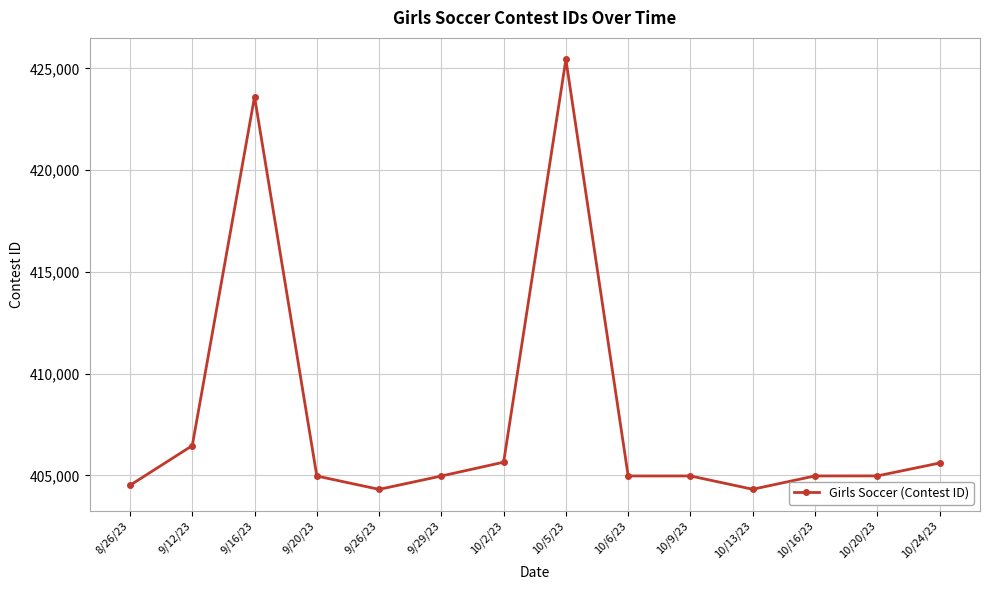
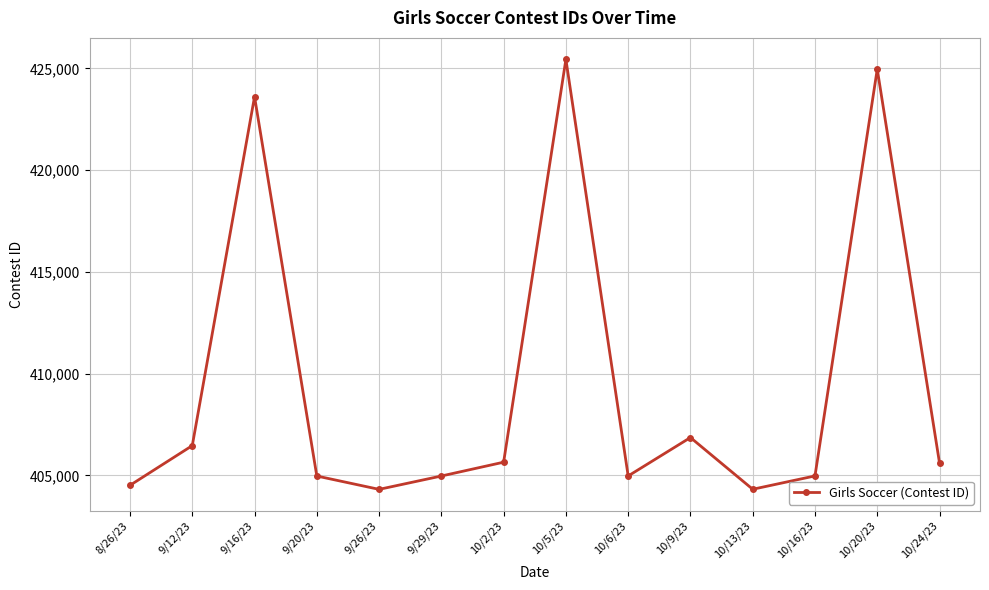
10/9/23: 405,000 -> 406,900
10/20/23: 405,000 -> 425,000
